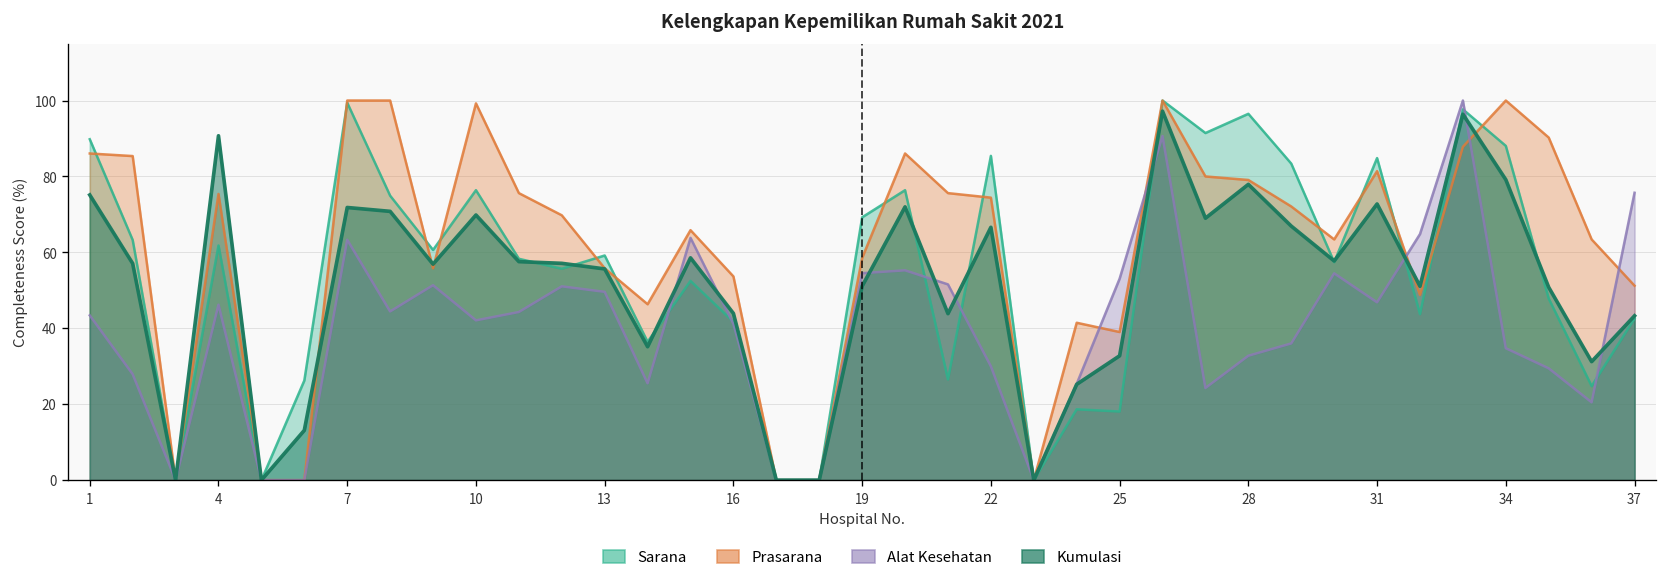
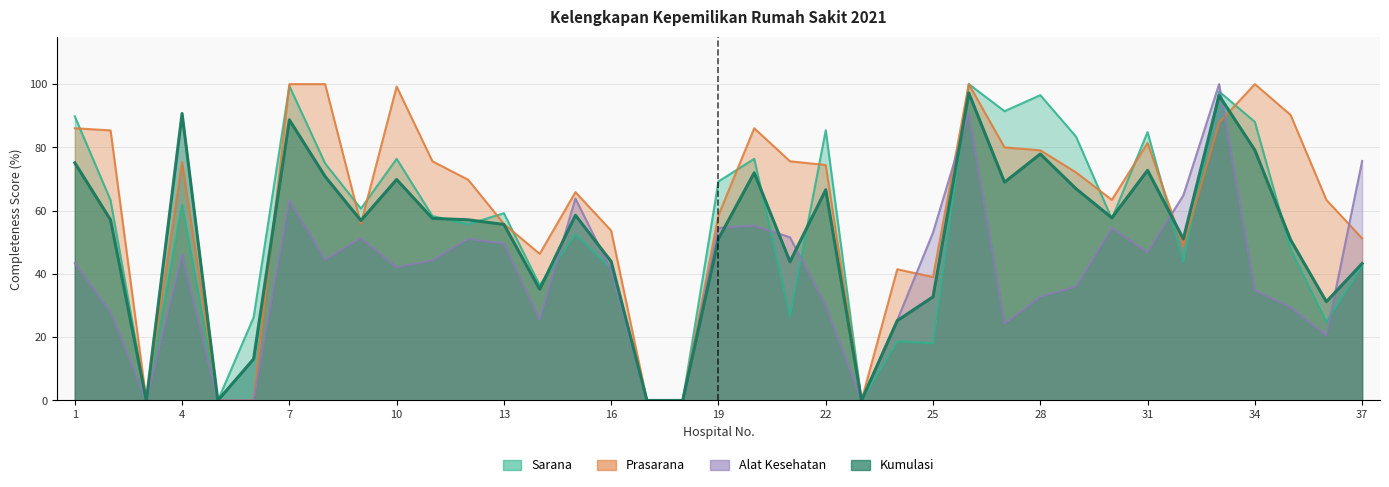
Kumulasi, 7: 72 -> 89
